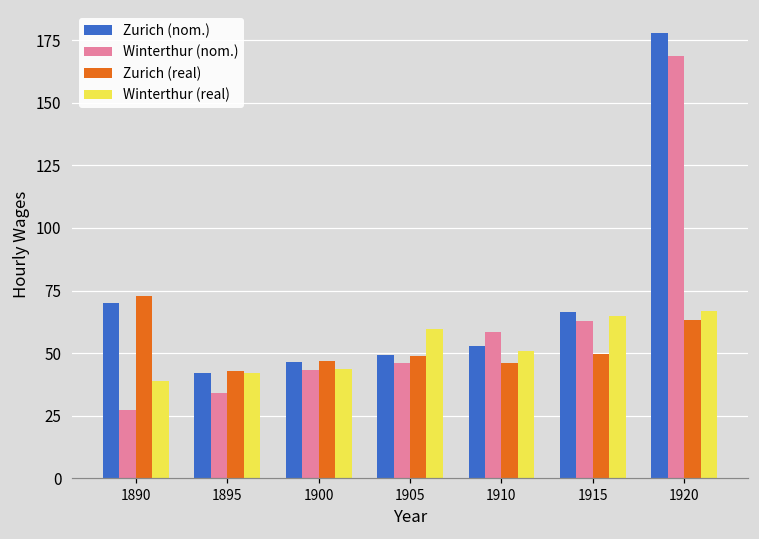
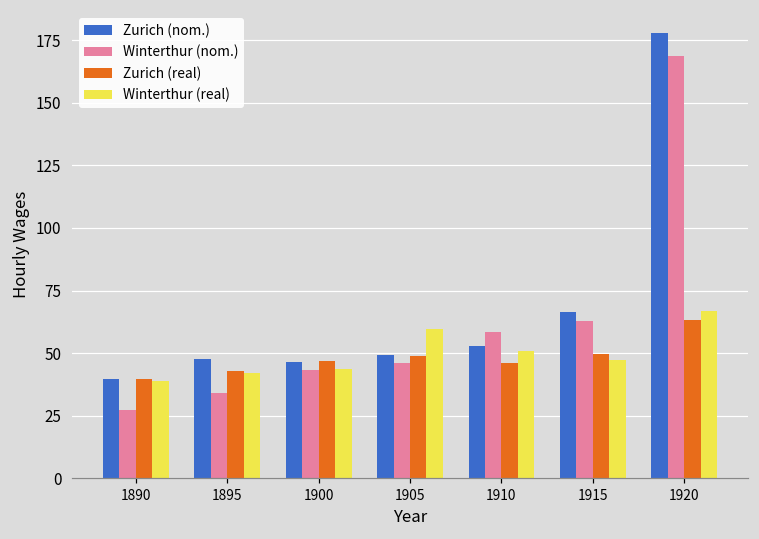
Zurich (nom.), 1890: 70 -> 40
Zurich (real), 1890: 73 -> 40
Zurich (nom.), 1895: 42 -> 48
Winterthur (real), 1915: 65 -> 47
